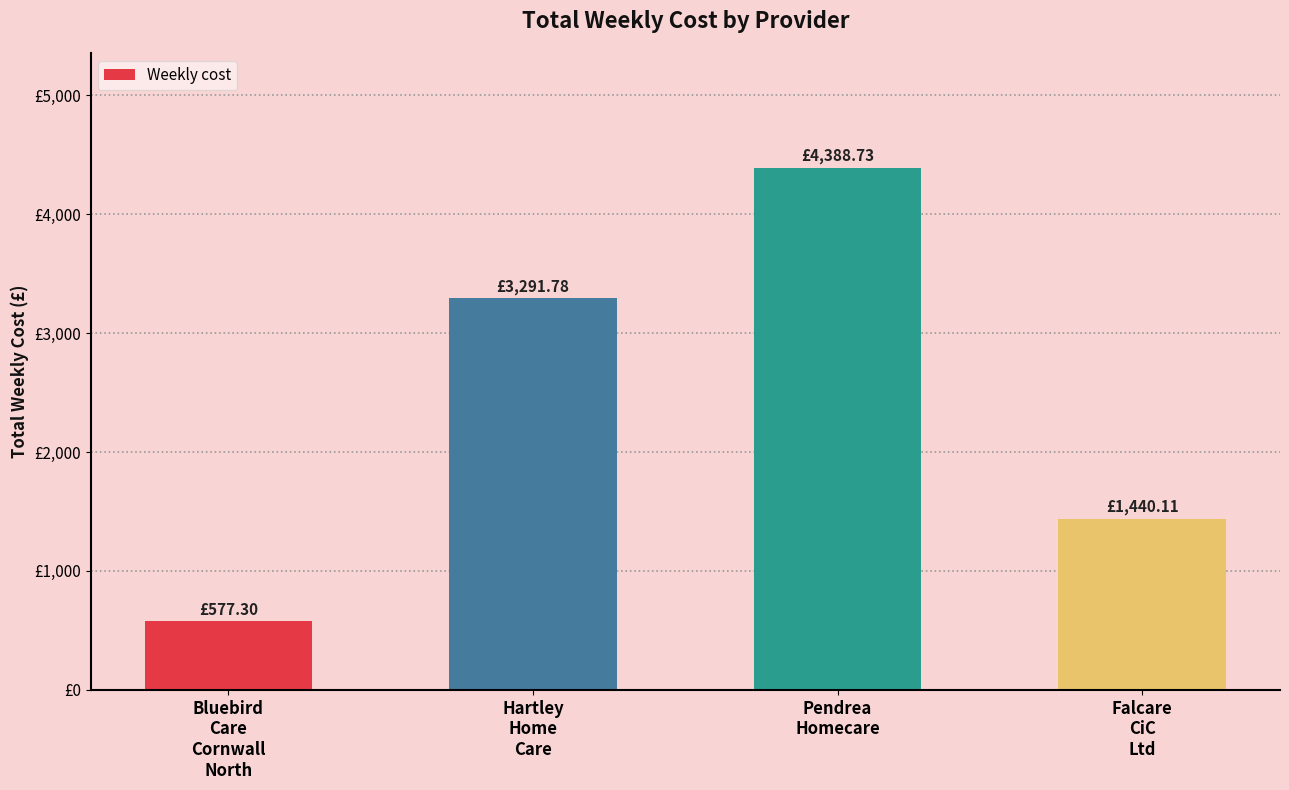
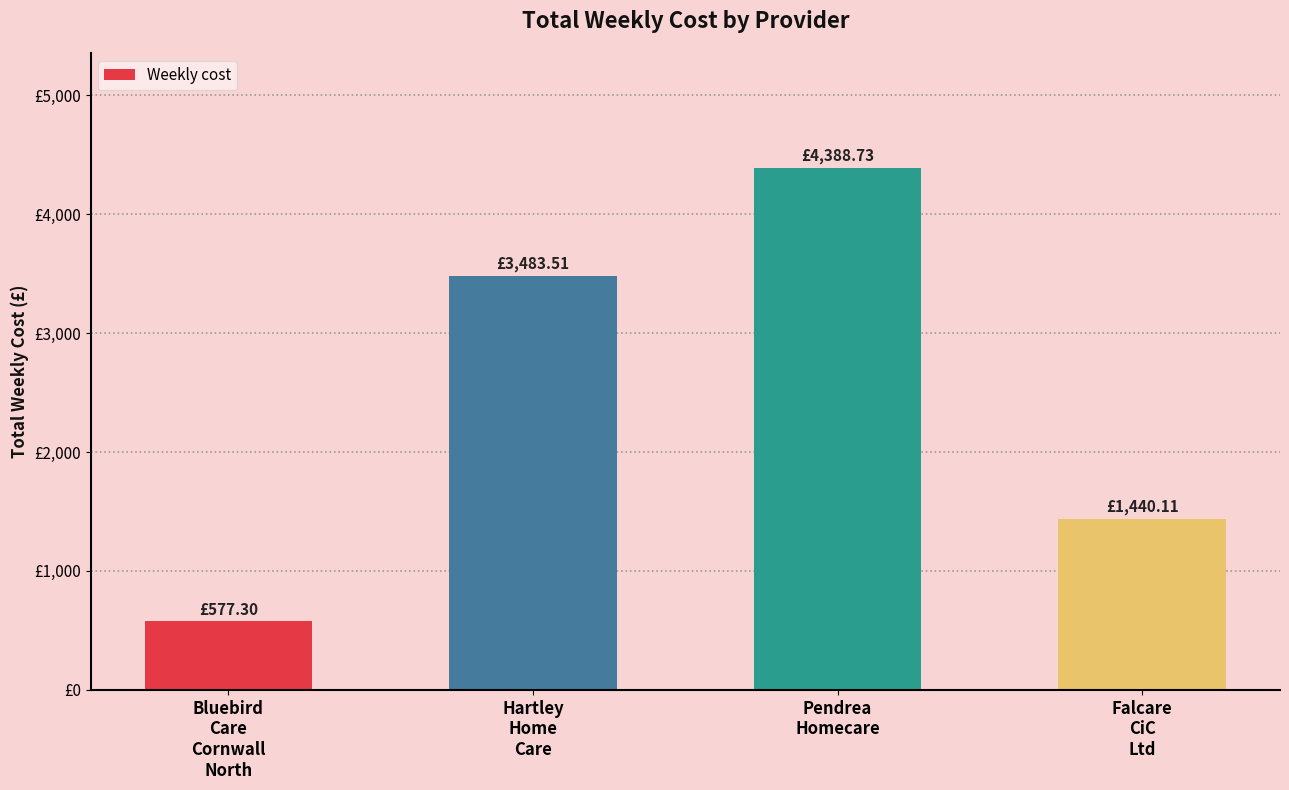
Hartley Home Care: £3,291.78 -> £3,483.51
